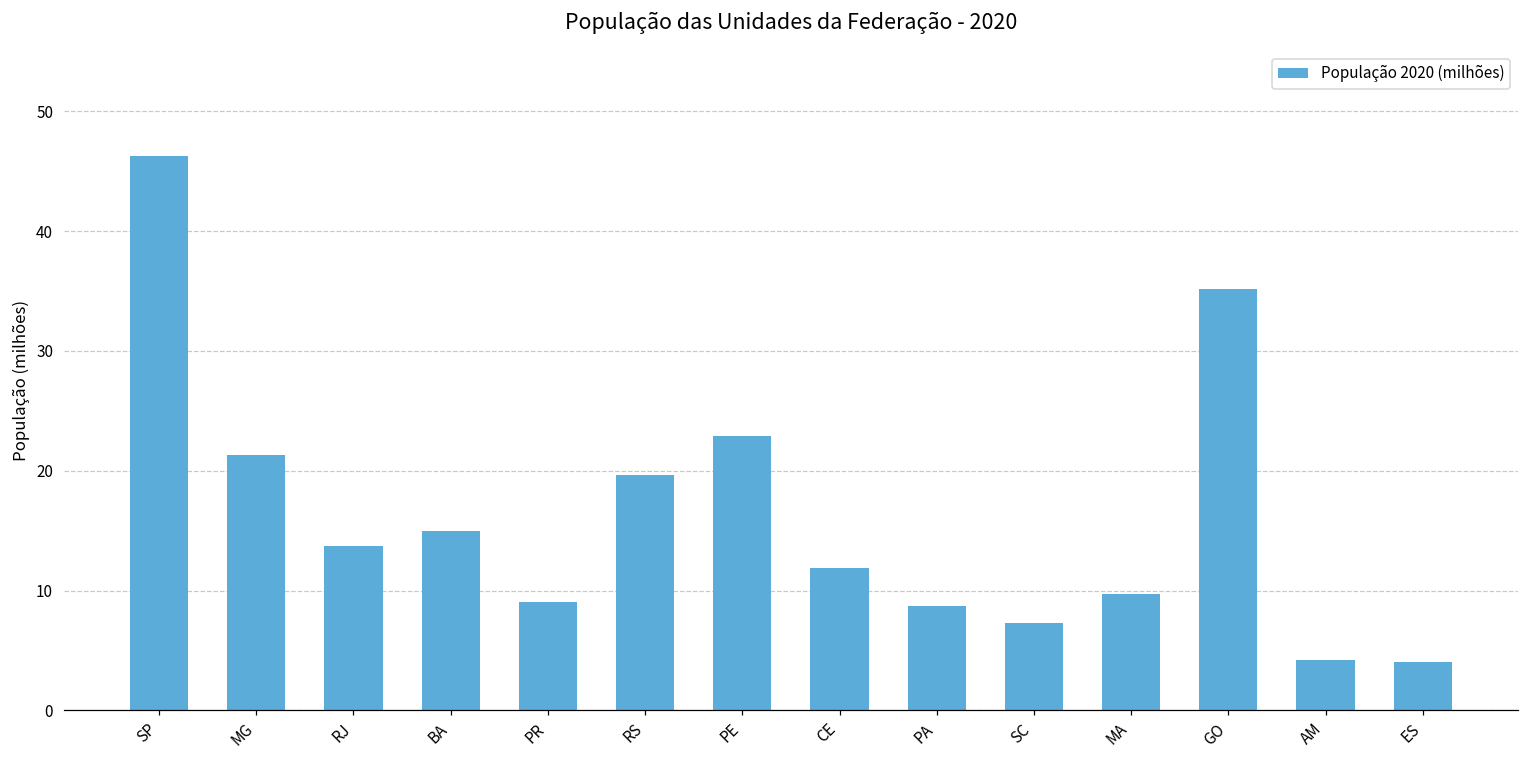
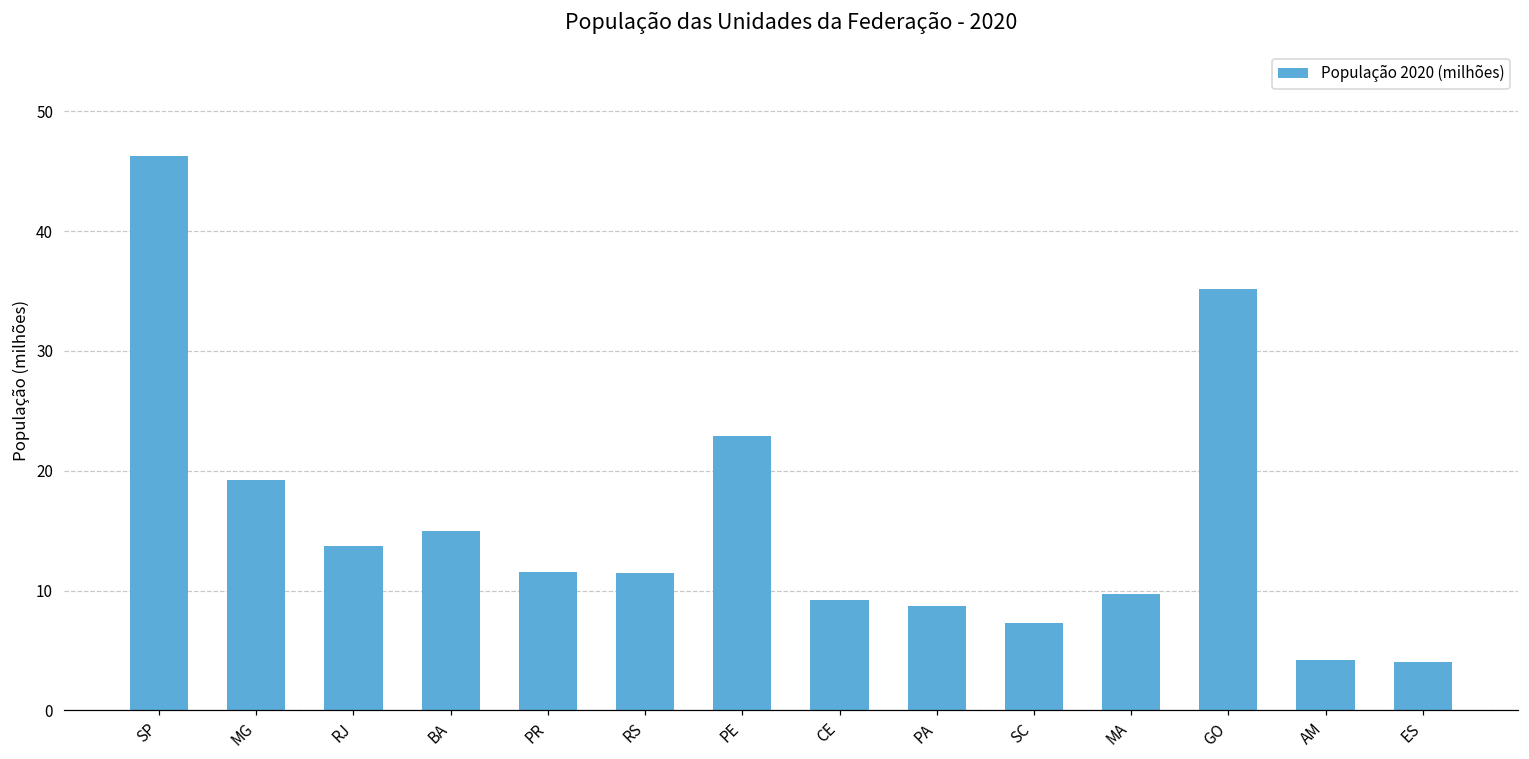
MG: 21.3 -> 19.2
PR: 9.0 -> 11.5
RS: 19.7 -> 11.4
CE: 11.9 -> 9.2
